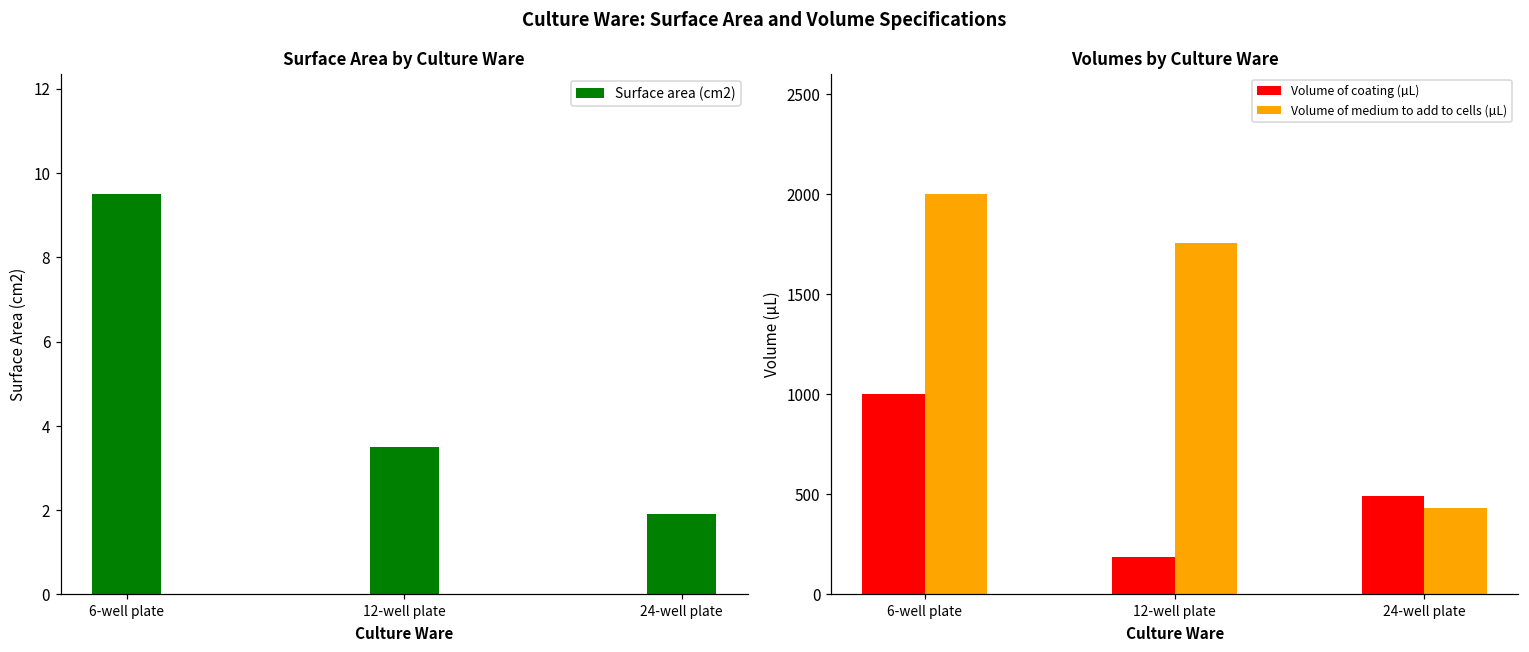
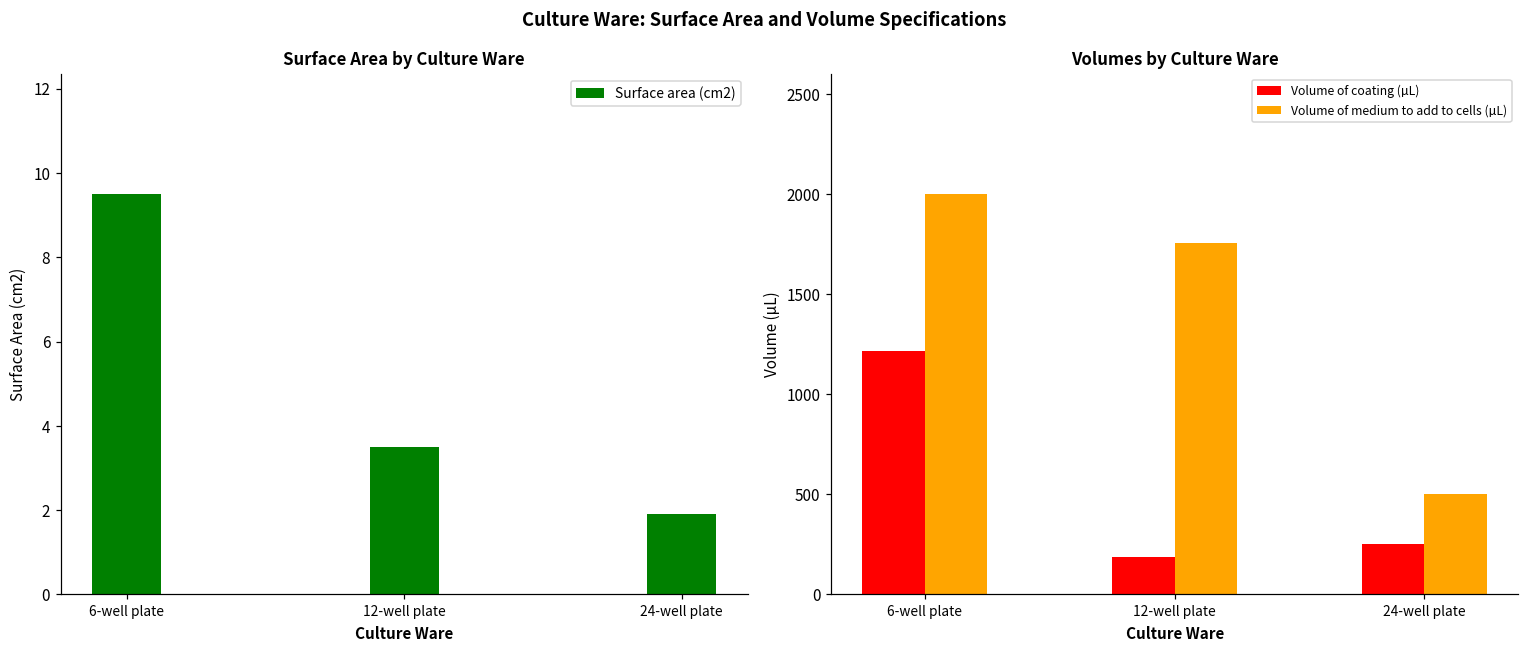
Volumes by Culture Ware, Volume of coating (µL), 6-well plate: 1000 -> 1210
Volumes by Culture Ware, Volume of coating (µL), 24-well plate: 490 -> 250
Volumes by Culture Ware, Volume of medium to add to cells (µL), 24-well plate: 430 -> 500
